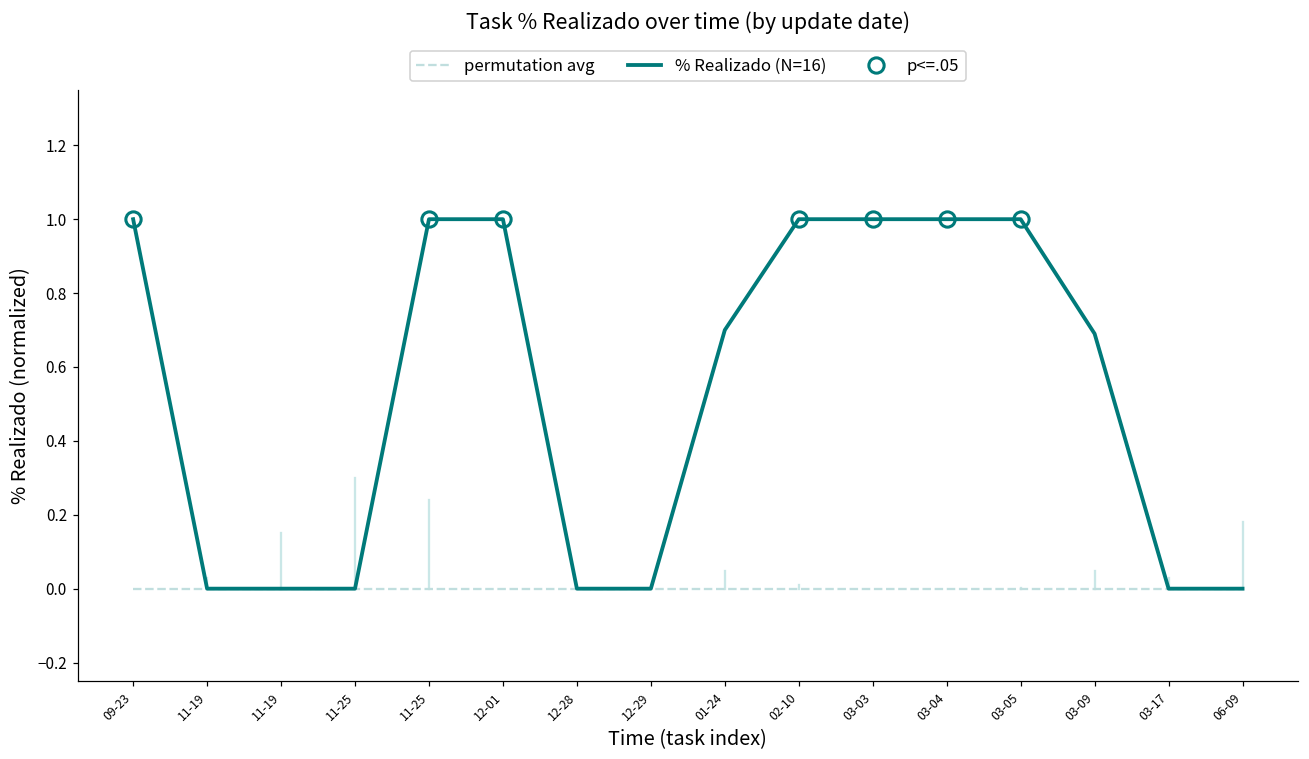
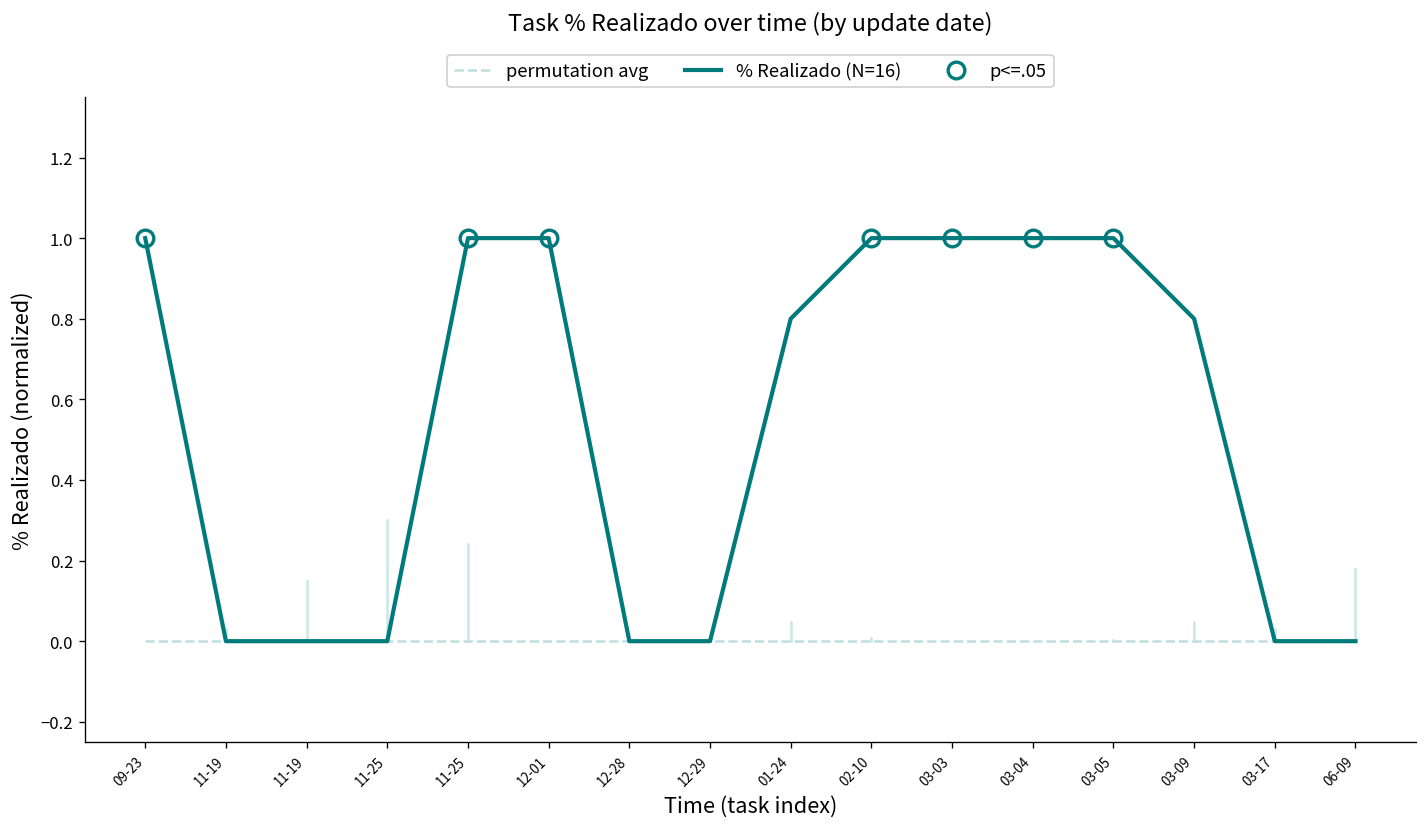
% Realizado (N=16), 01-24: 0.70 -> 0.80
% Realizado (N=16), 03-09: 0.69 -> 0.80
